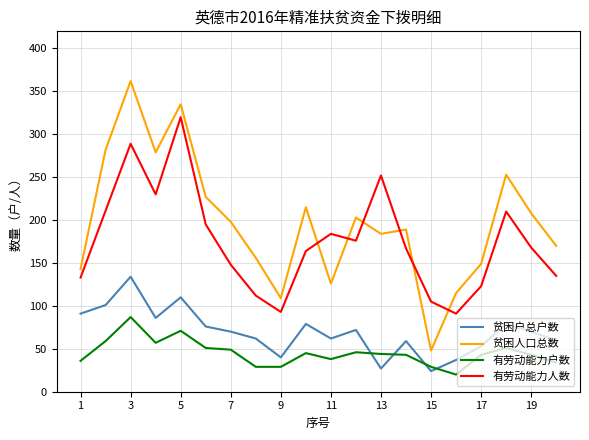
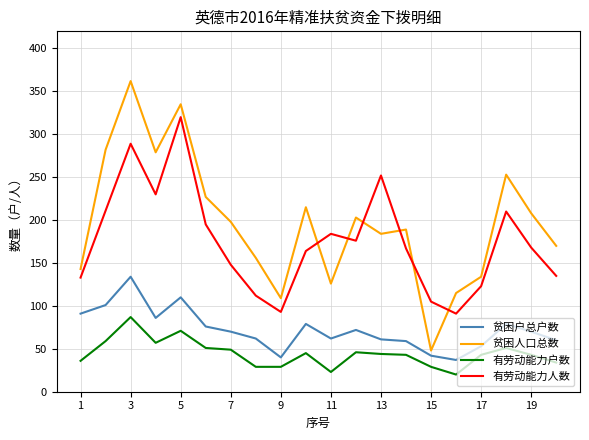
有劳动能力户数, 11: 40 -> 20
贫困户总户数, 13: 30 -> 60
贫困户总户数, 15: 20 -> 40
贫困人口总数, 17: 150 -> 130
